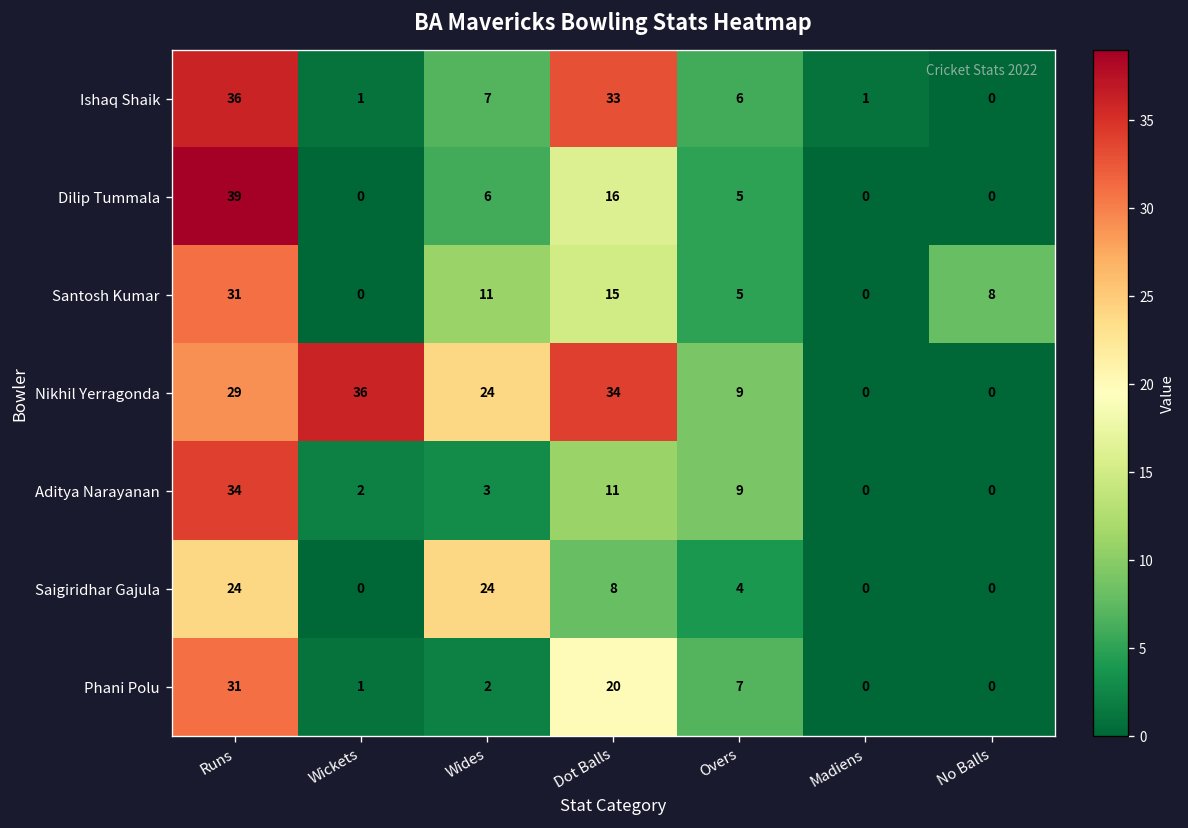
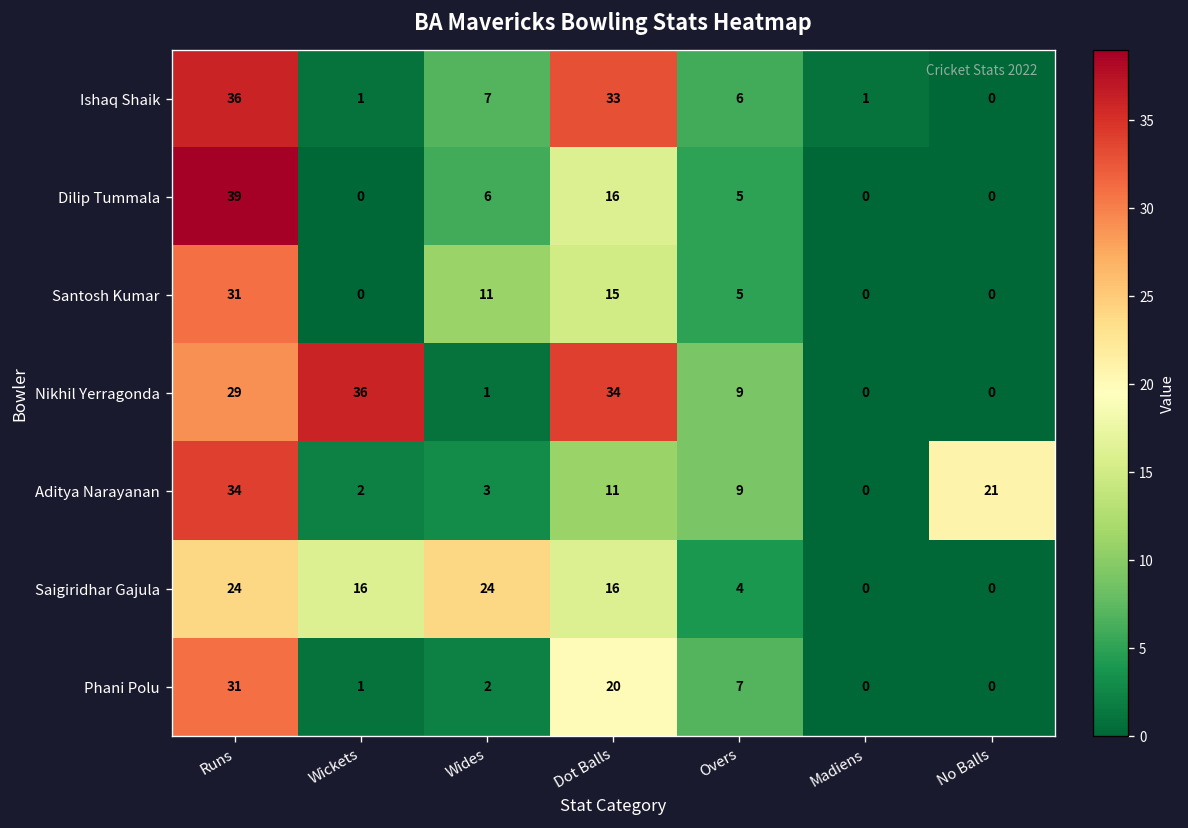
Santosh Kumar, No Balls: 8 -> 0
Nikhil Yerragonda, Wides: 24 -> 1
Aditya Narayanan, No Balls: 0 -> 21
Saigiridhar Gajula, Wickets: 0 -> 16
Saigiridhar Gajula, Dot Balls: 8 -> 16
